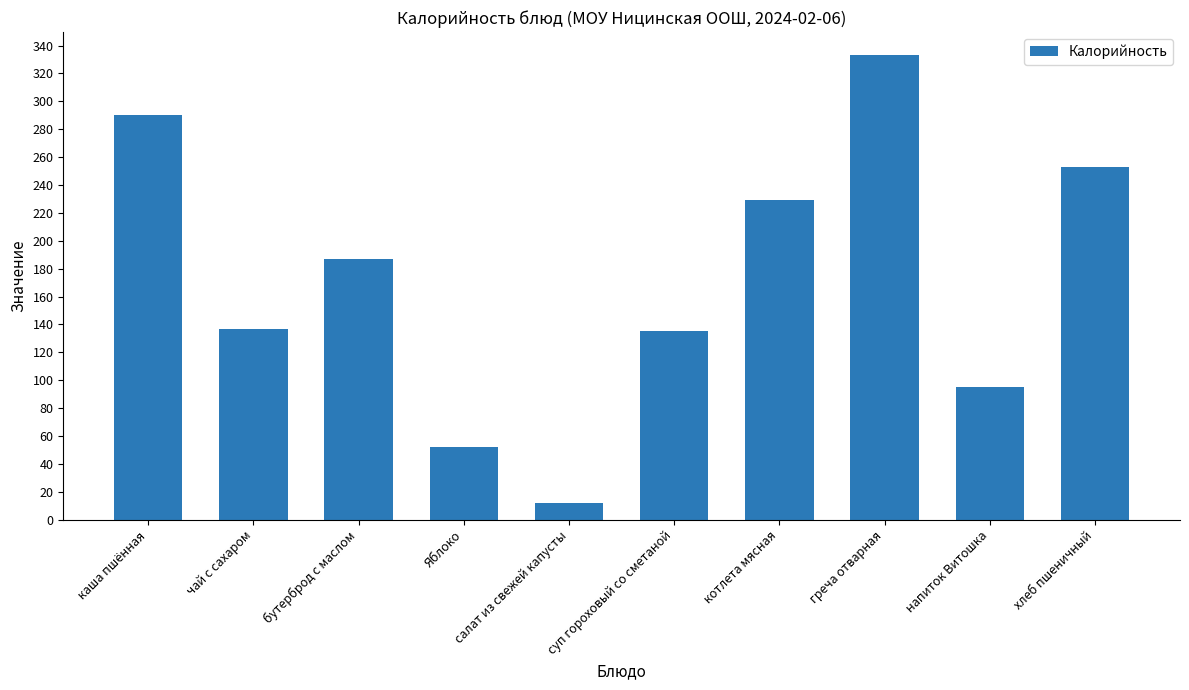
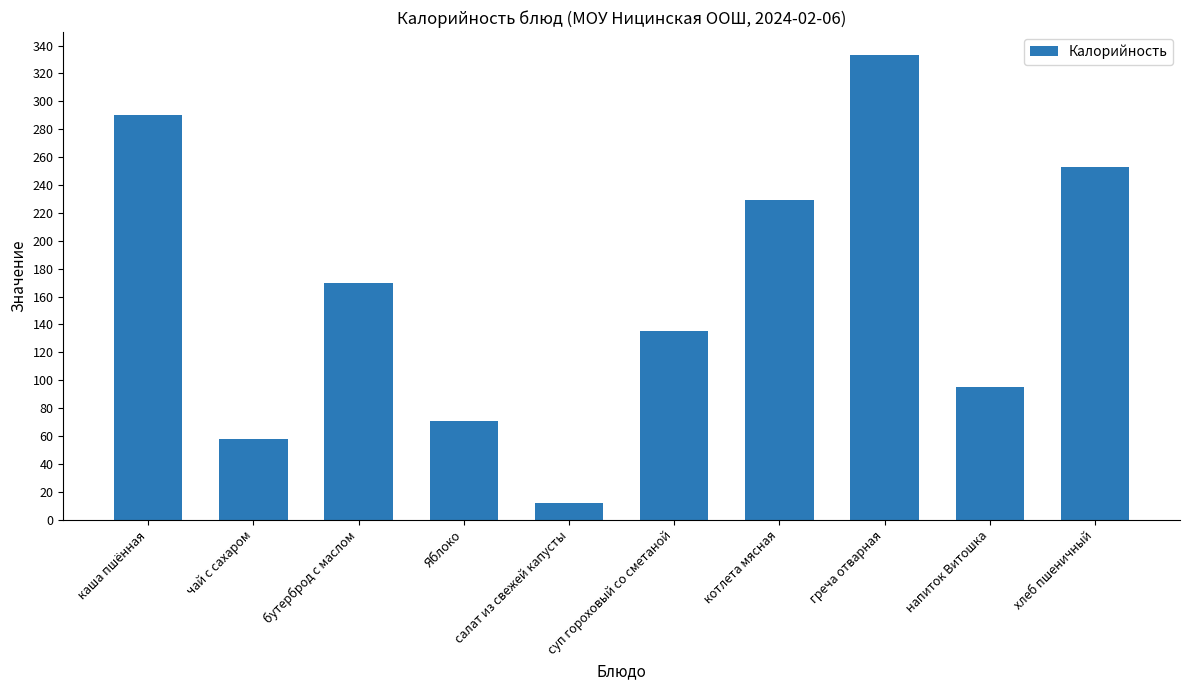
чай с сахаром: 137 -> 58
бутерброд с маслом: 187 -> 170
Яблоко: 52 -> 71
